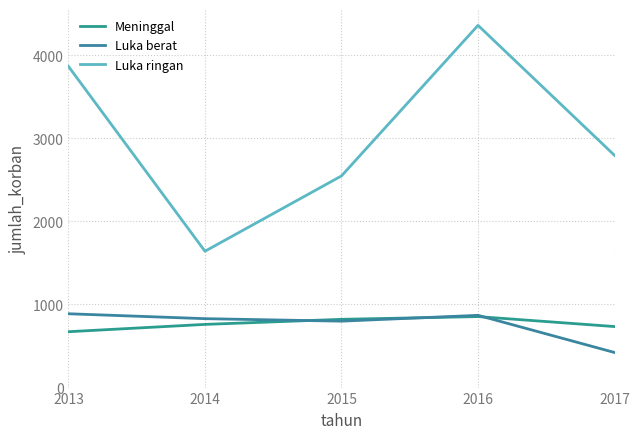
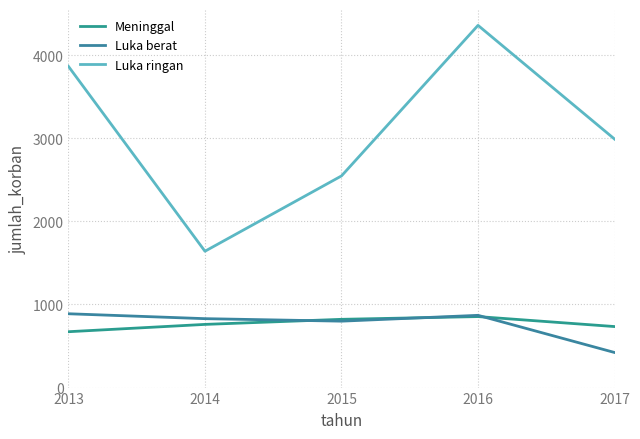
Luka ringan, 2017: 2800 -> 3000
